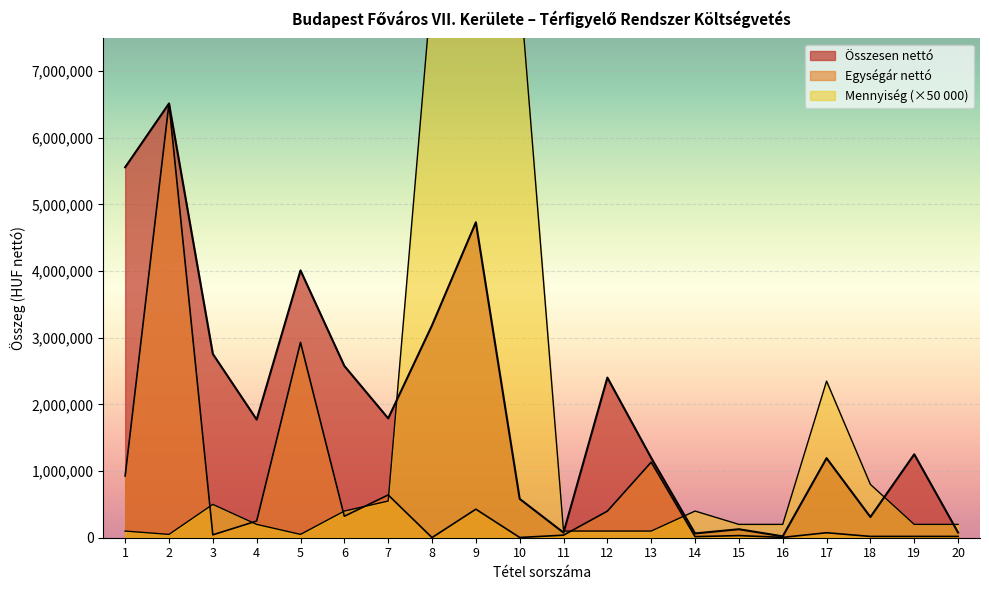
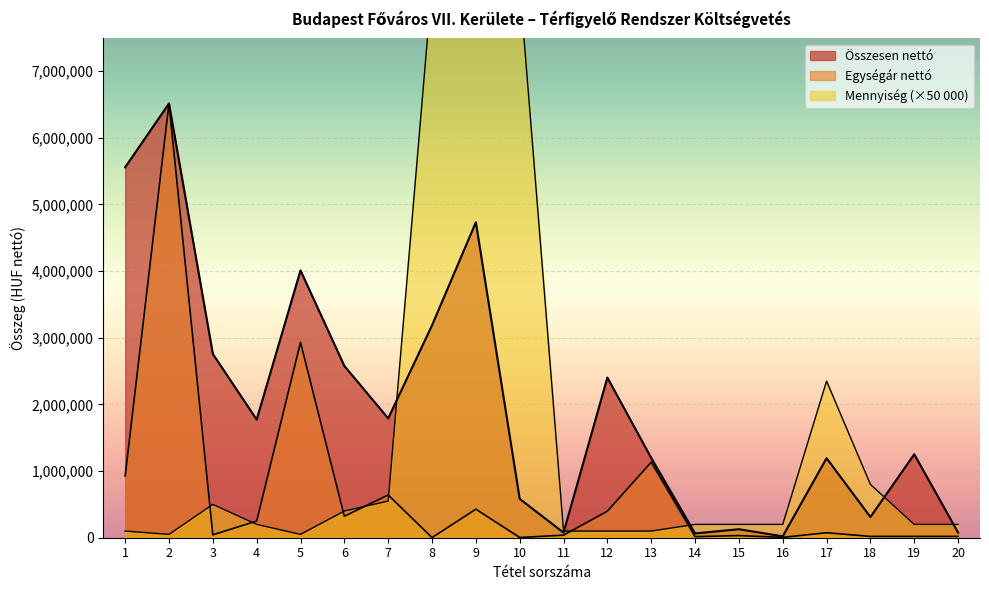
Mennyiség (×50 000), 14: 400,000 -> 200,000
